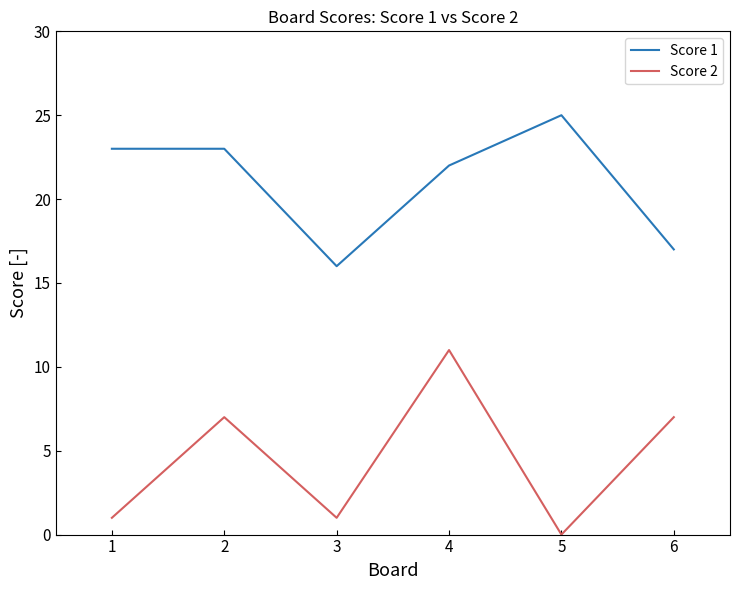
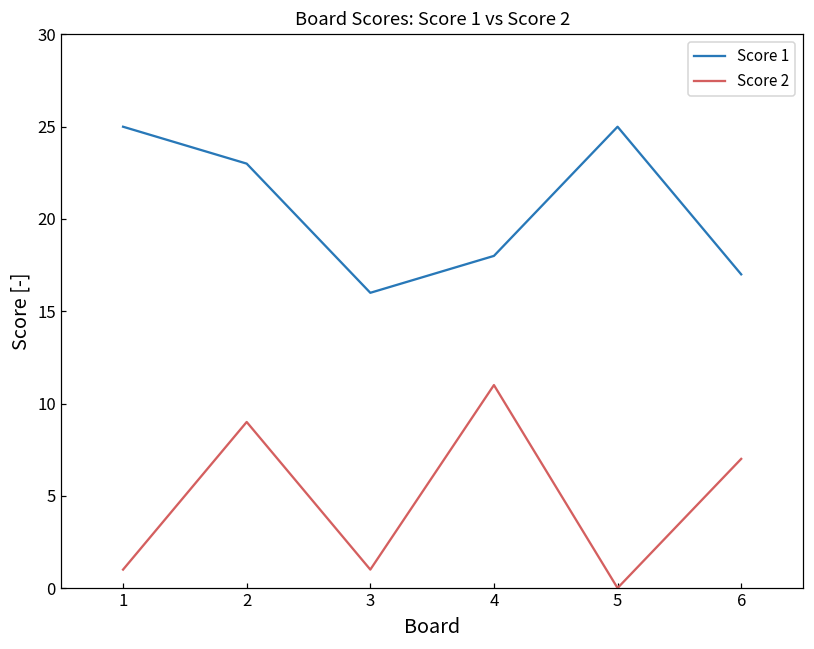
Score 1, 1: 23 -> 25
Score 2, 2: 7 -> 9
Score 1, 4: 22 -> 18
